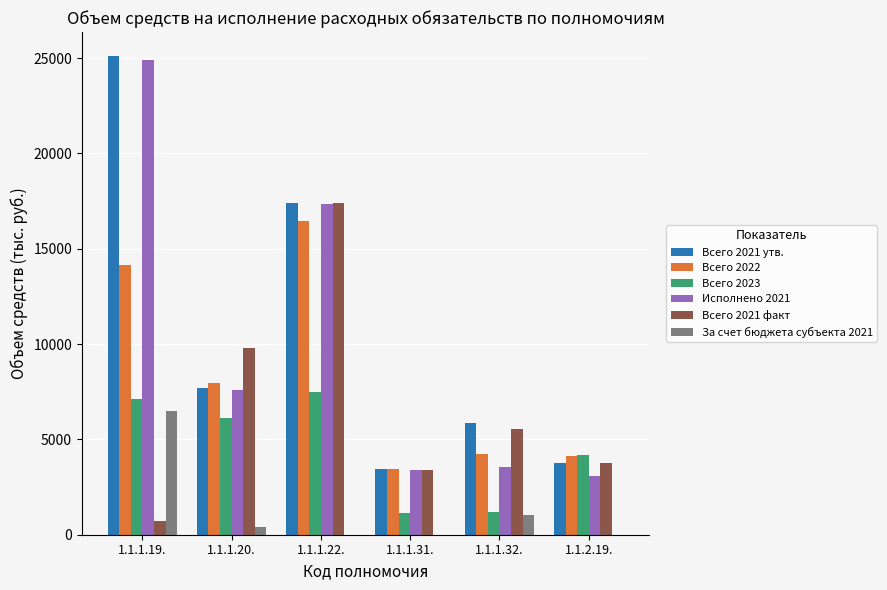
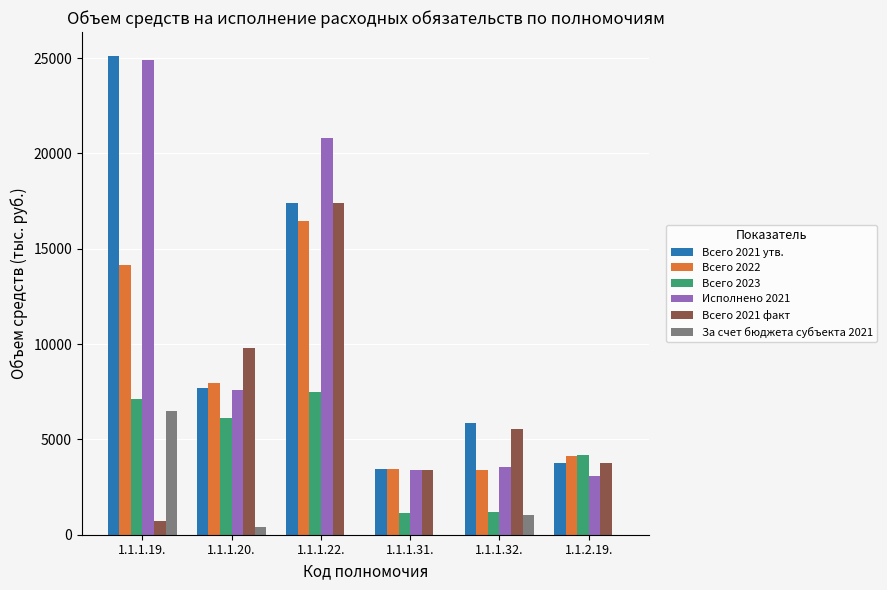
Исполнено 2021, 1.1.1.22.: 17400 -> 20800
Всего 2022, 1.1.1.32.: 4200 -> 3400
